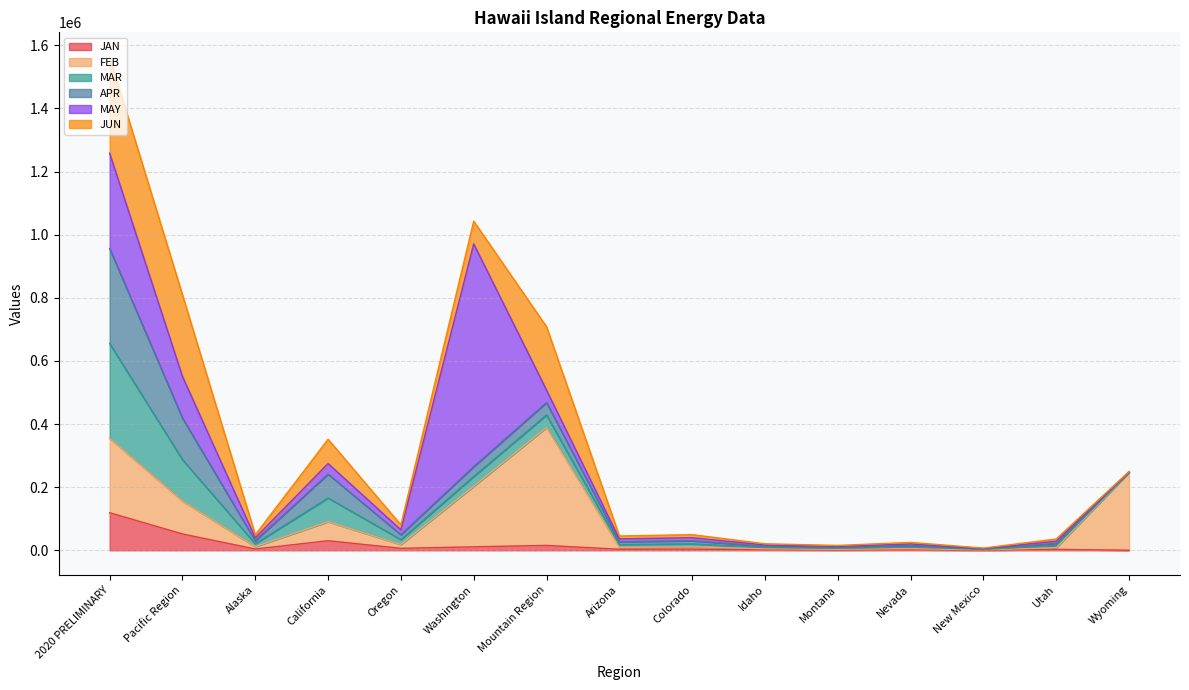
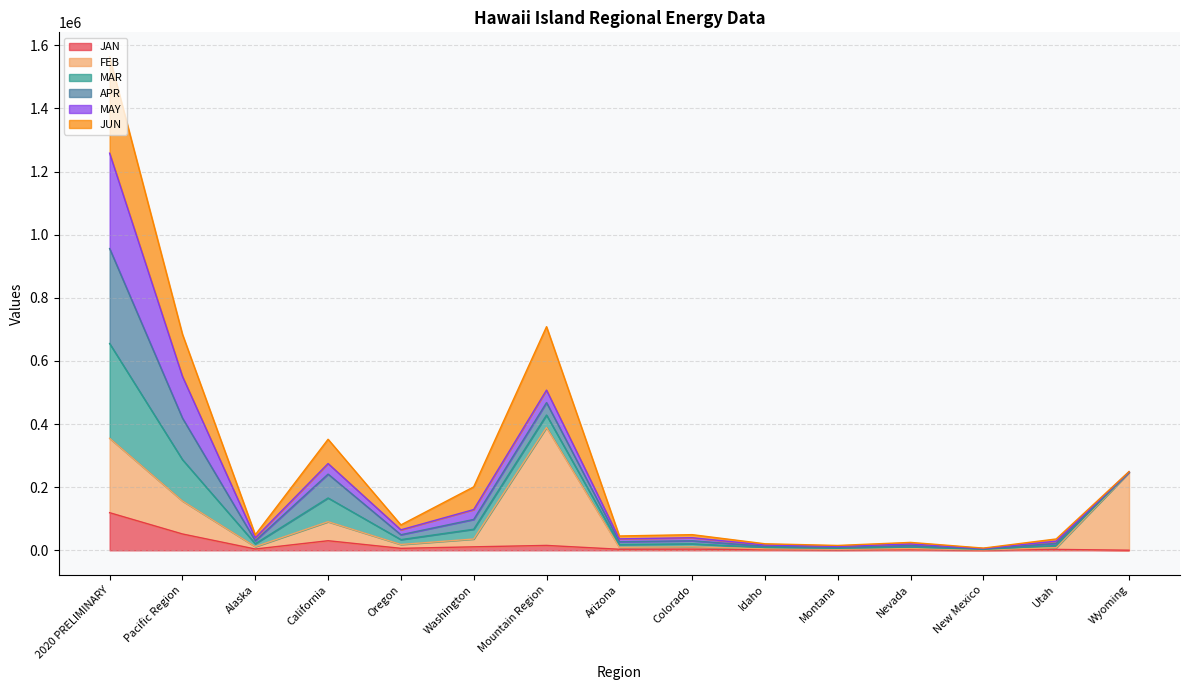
JUN, Pacific Region: 260000 -> 130000
FEB, Washington: 190000 -> 20000
MAY, Washington: 710000 -> 30000
